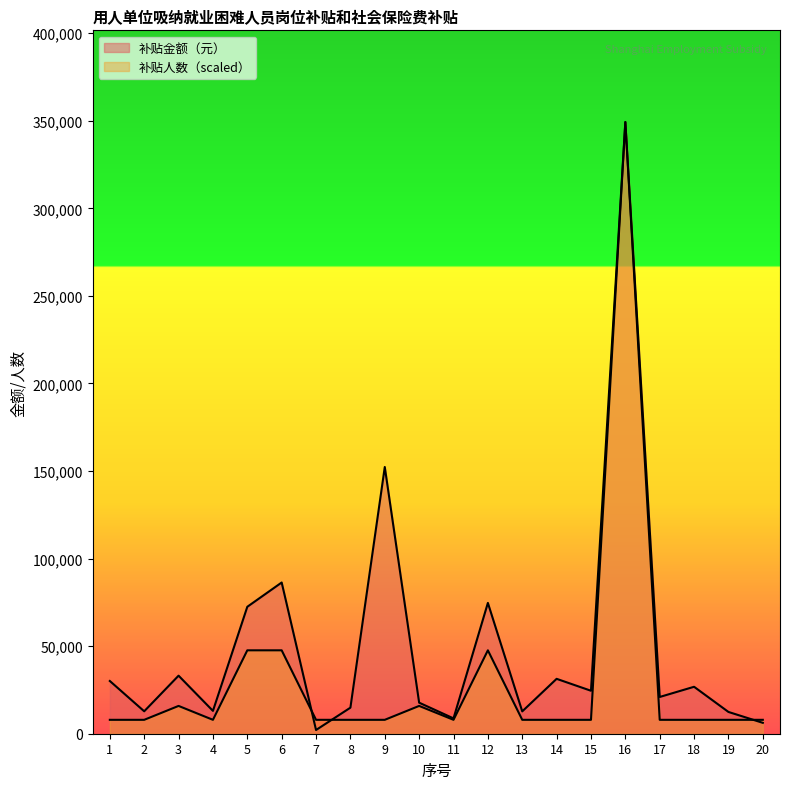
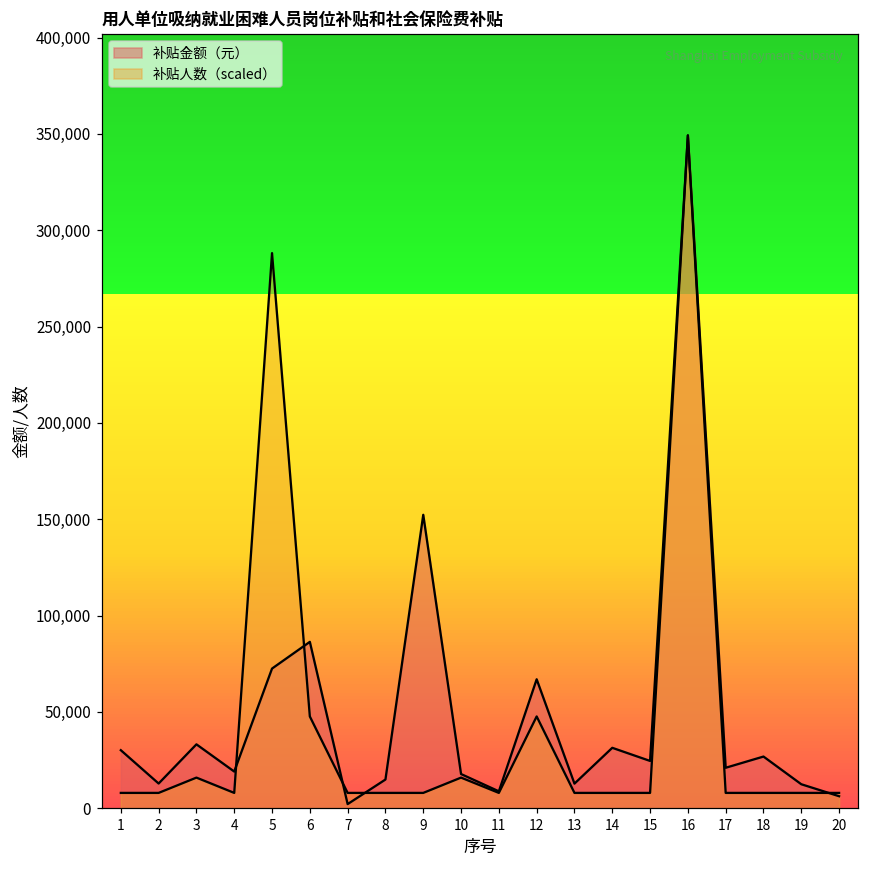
补贴金额（元）, 4: 13,000 -> 19,000
补贴人数（scaled）, 5: 48,000 -> 288,000
补贴金额（元）, 12: 75,000 -> 67,000
